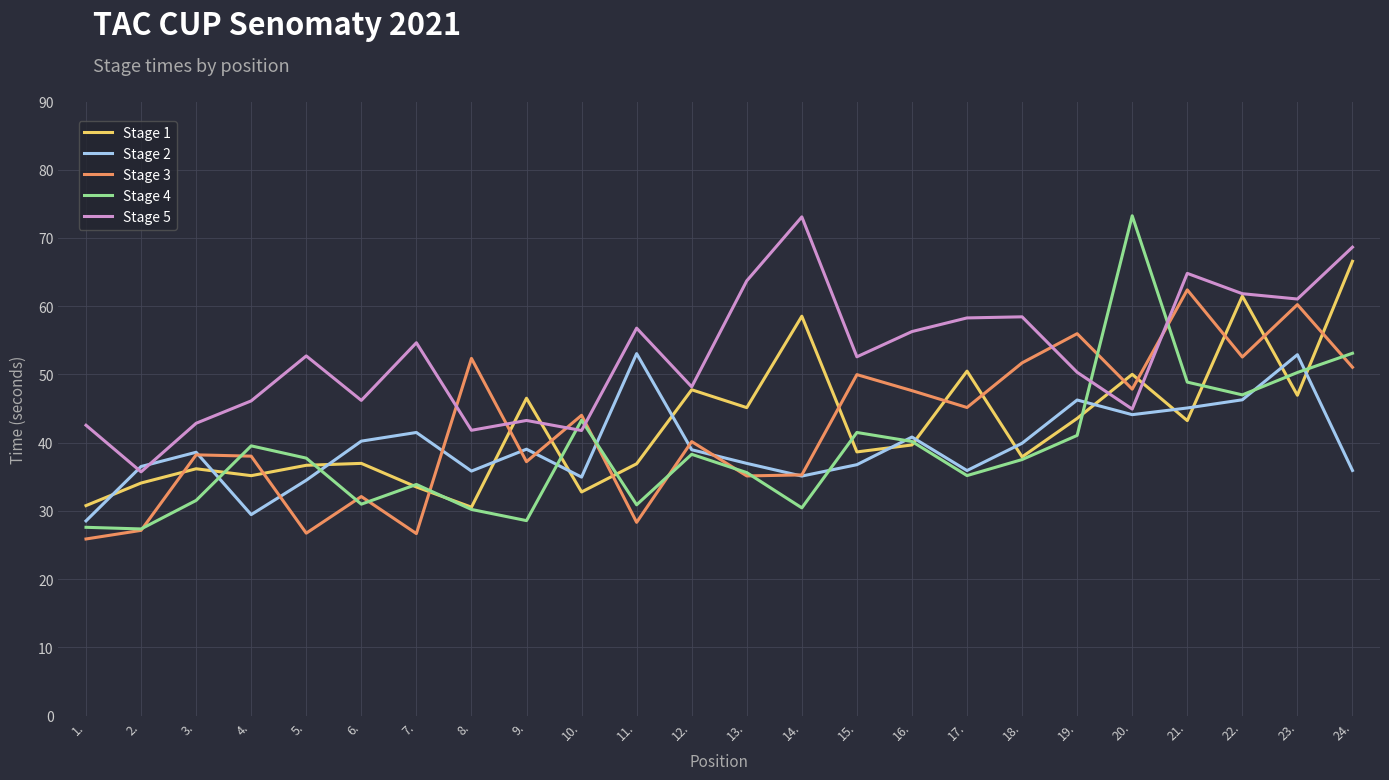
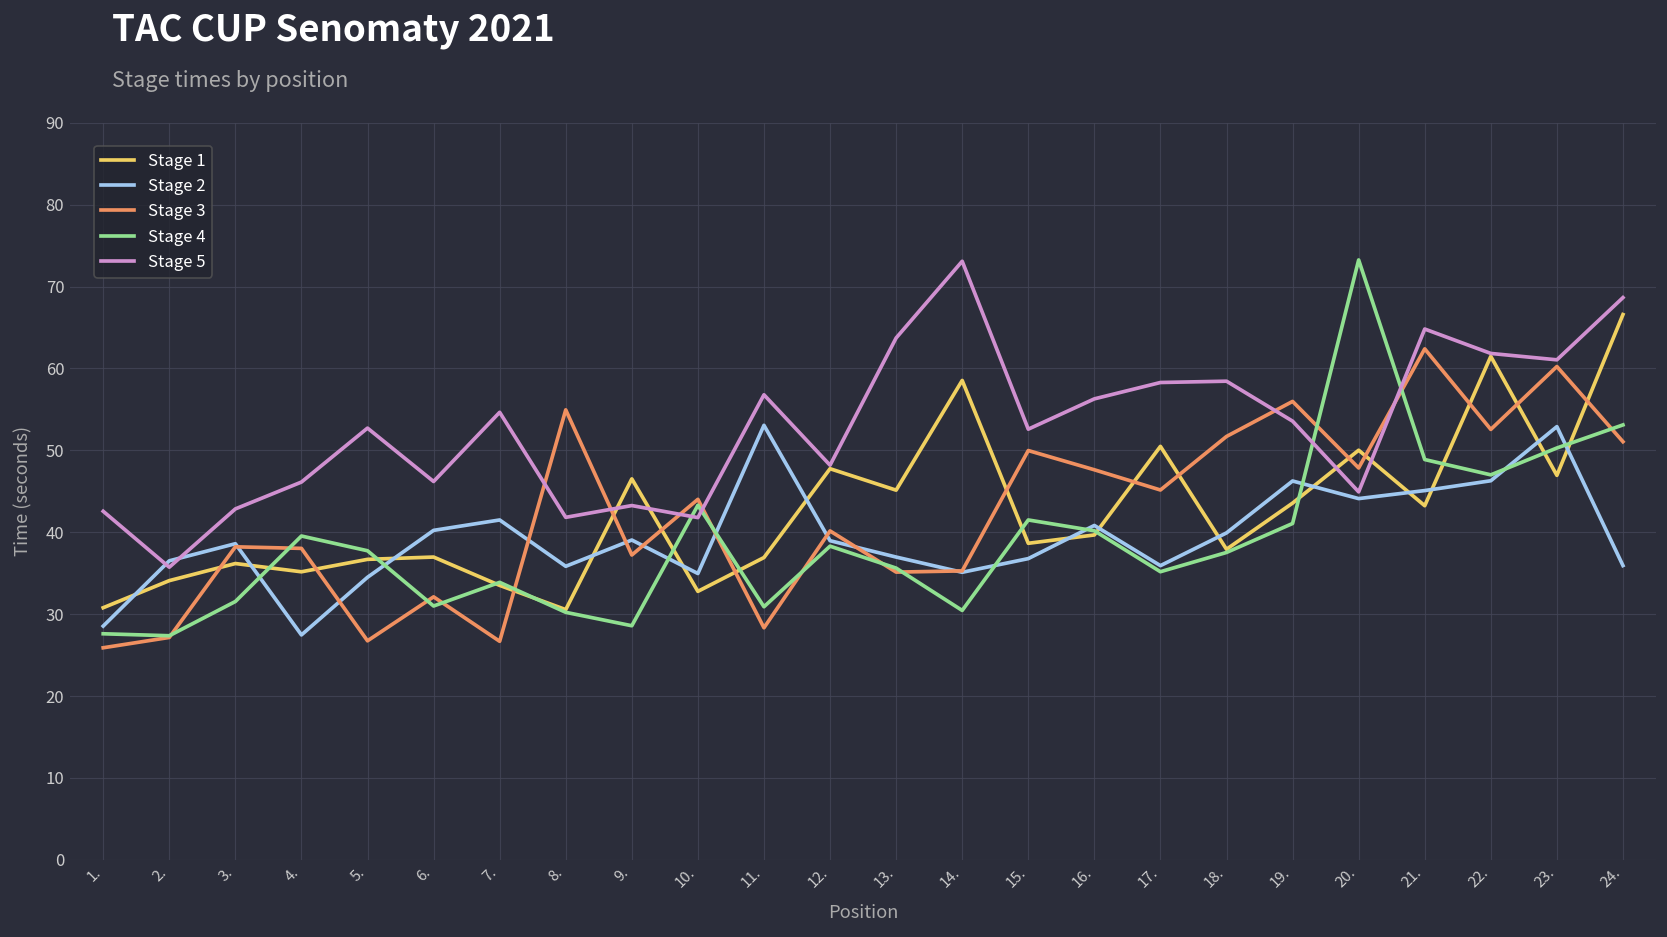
Stage 2, 4.: 29 -> 27
Stage 3, 8.: 52 -> 55
Stage 5, 19.: 50 -> 54
